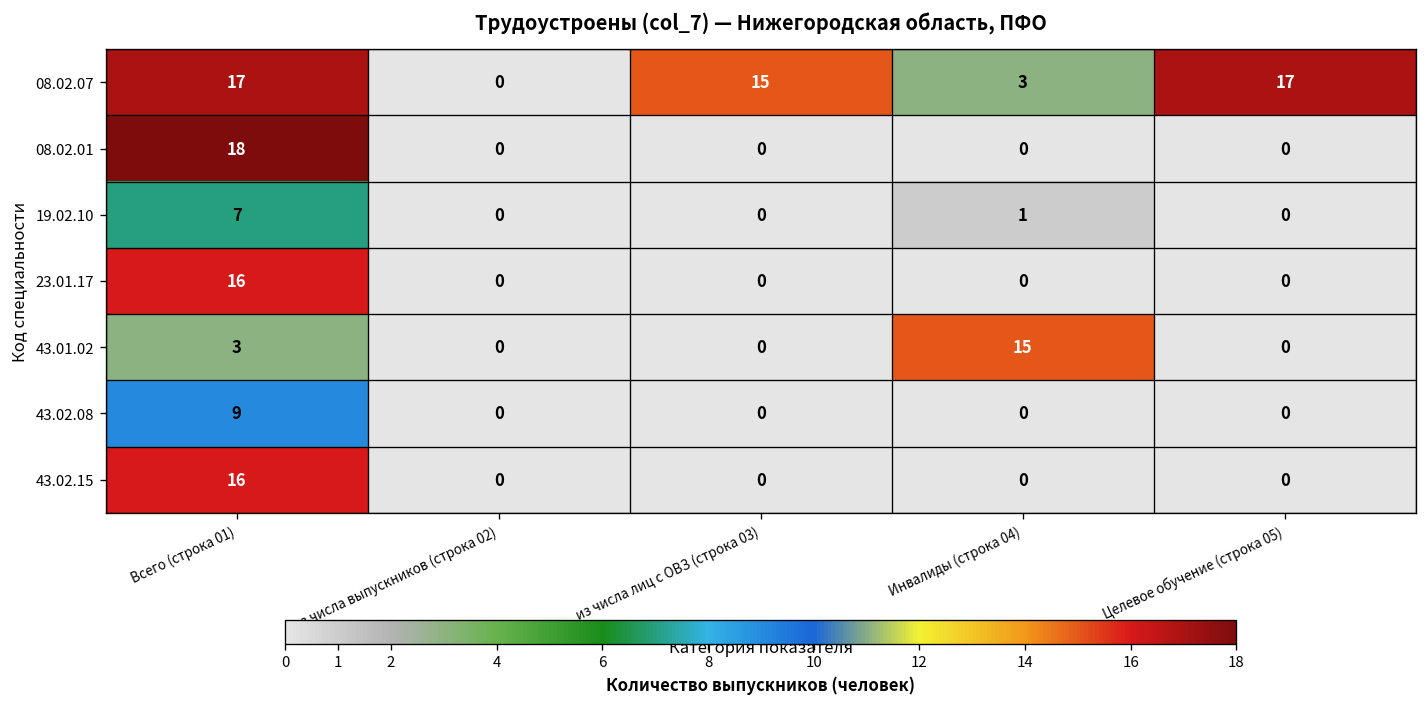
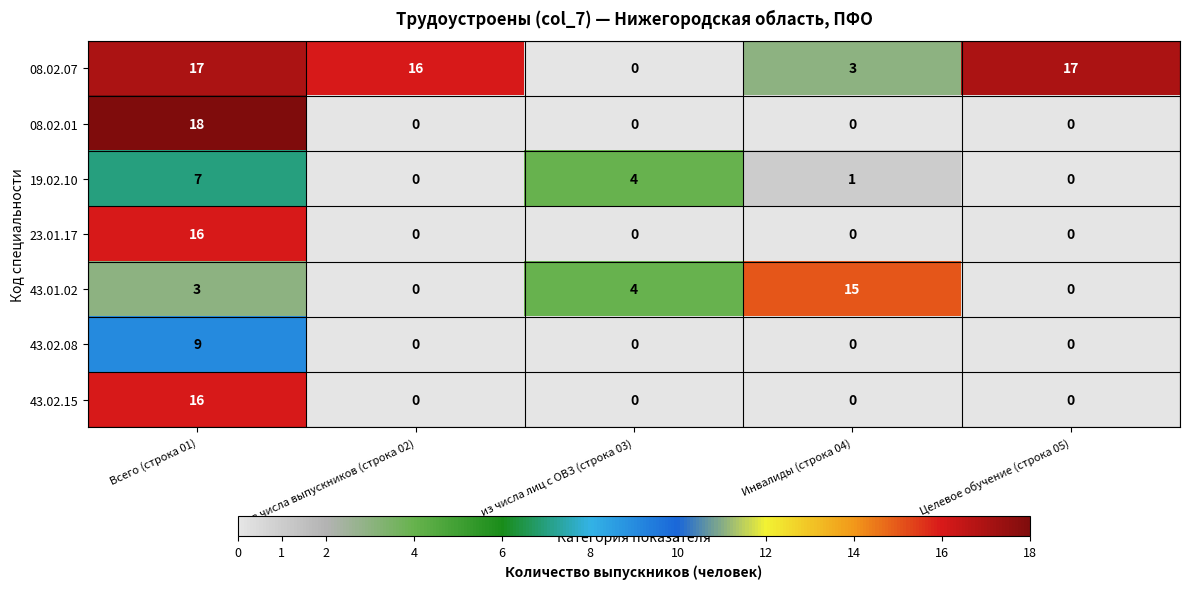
08.02.07, из числа выпускников (строка 02): 0 -> 16
08.02.07, из числа лиц с ОВЗ (строка 03): 15 -> 0
19.02.10, из числа лиц с ОВЗ (строка 03): 0 -> 4
43.01.02, из числа лиц с ОВЗ (строка 03): 0 -> 4
